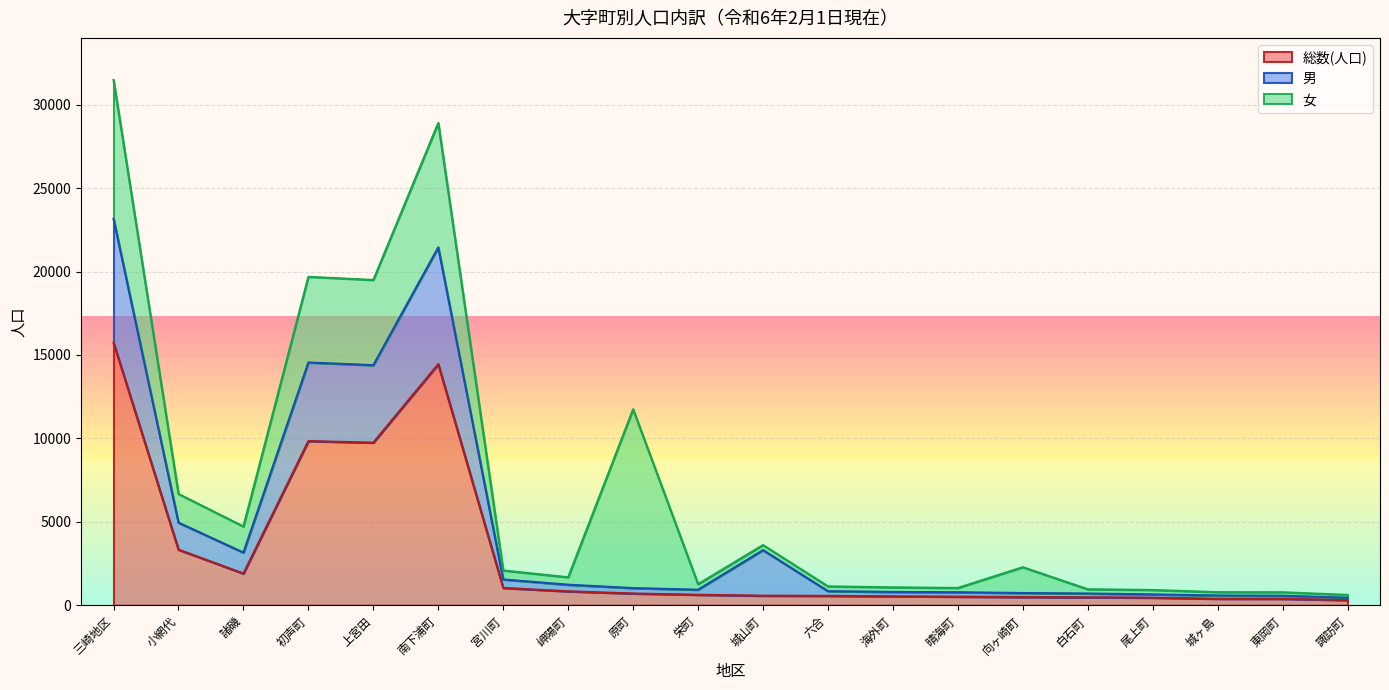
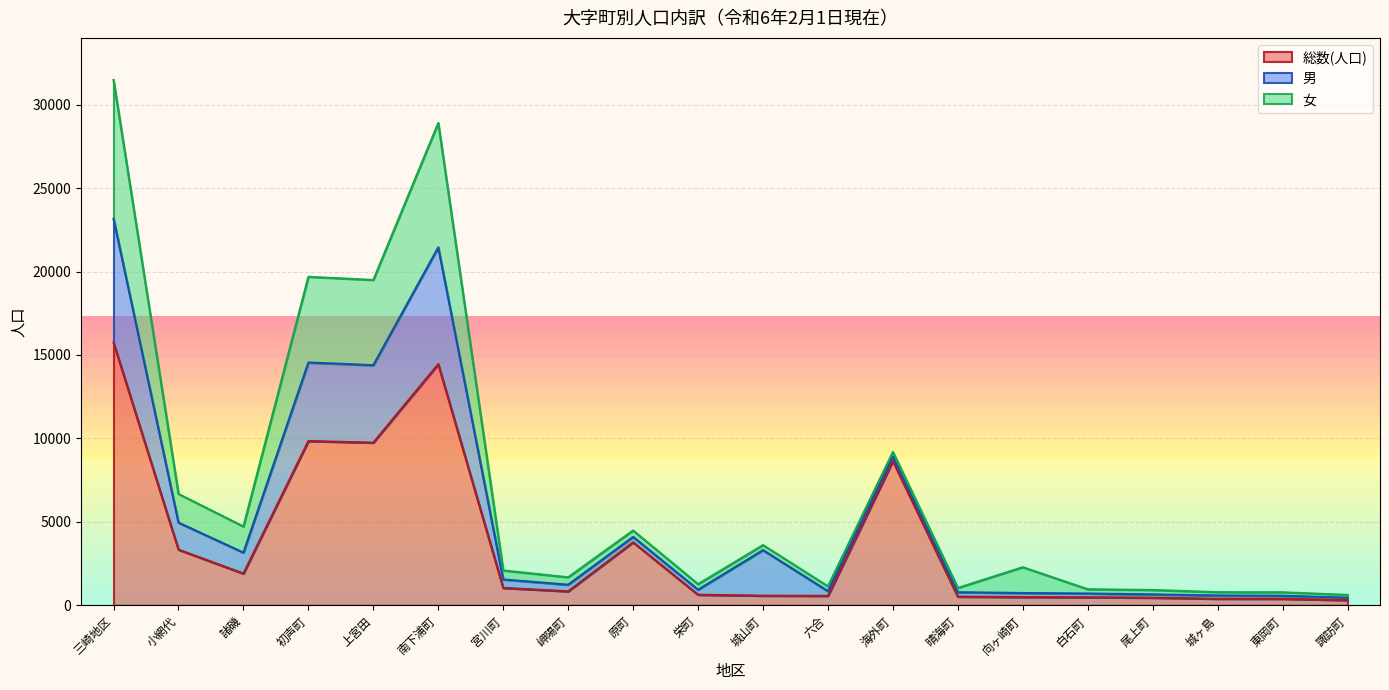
総数(人口), 原町: 700 -> 3800
女, 原町: 10700 -> 400
総数(人口), 海外町: 500 -> 8700
